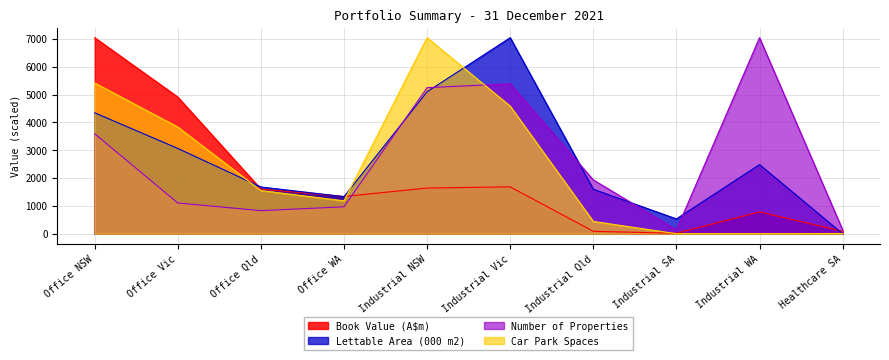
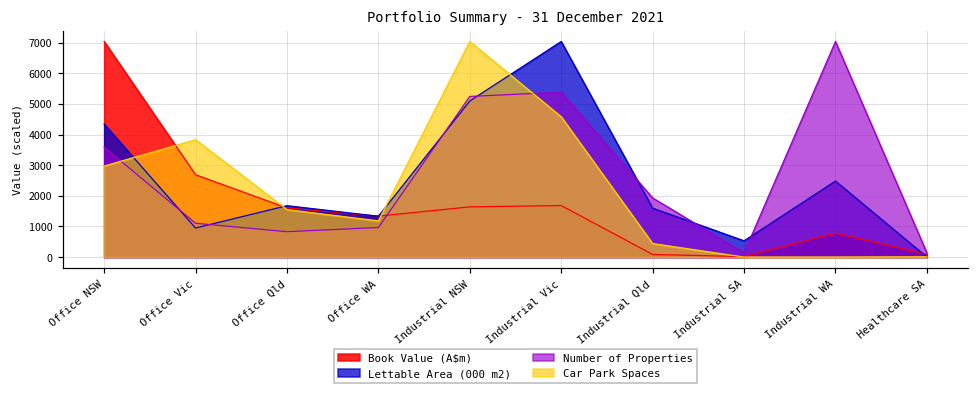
Car Park Spaces, Office NSW: 5400 -> 3000
Book Value (A$m), Office Vic: 4900 -> 2700
Lettable Area (000 m2), Office Vic: 3100 -> 900
